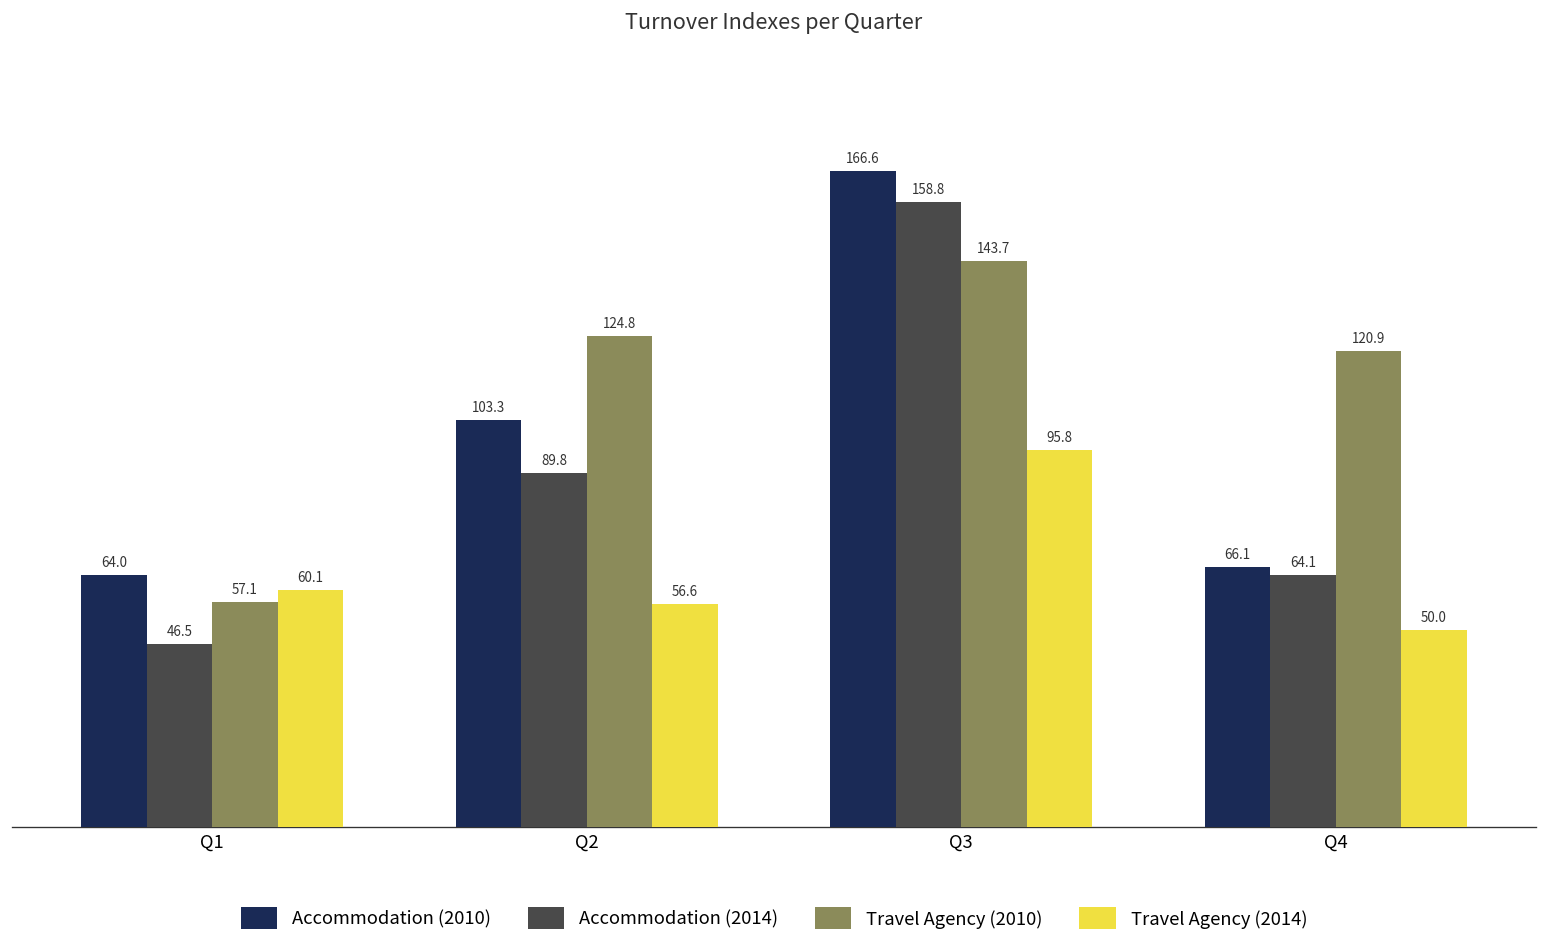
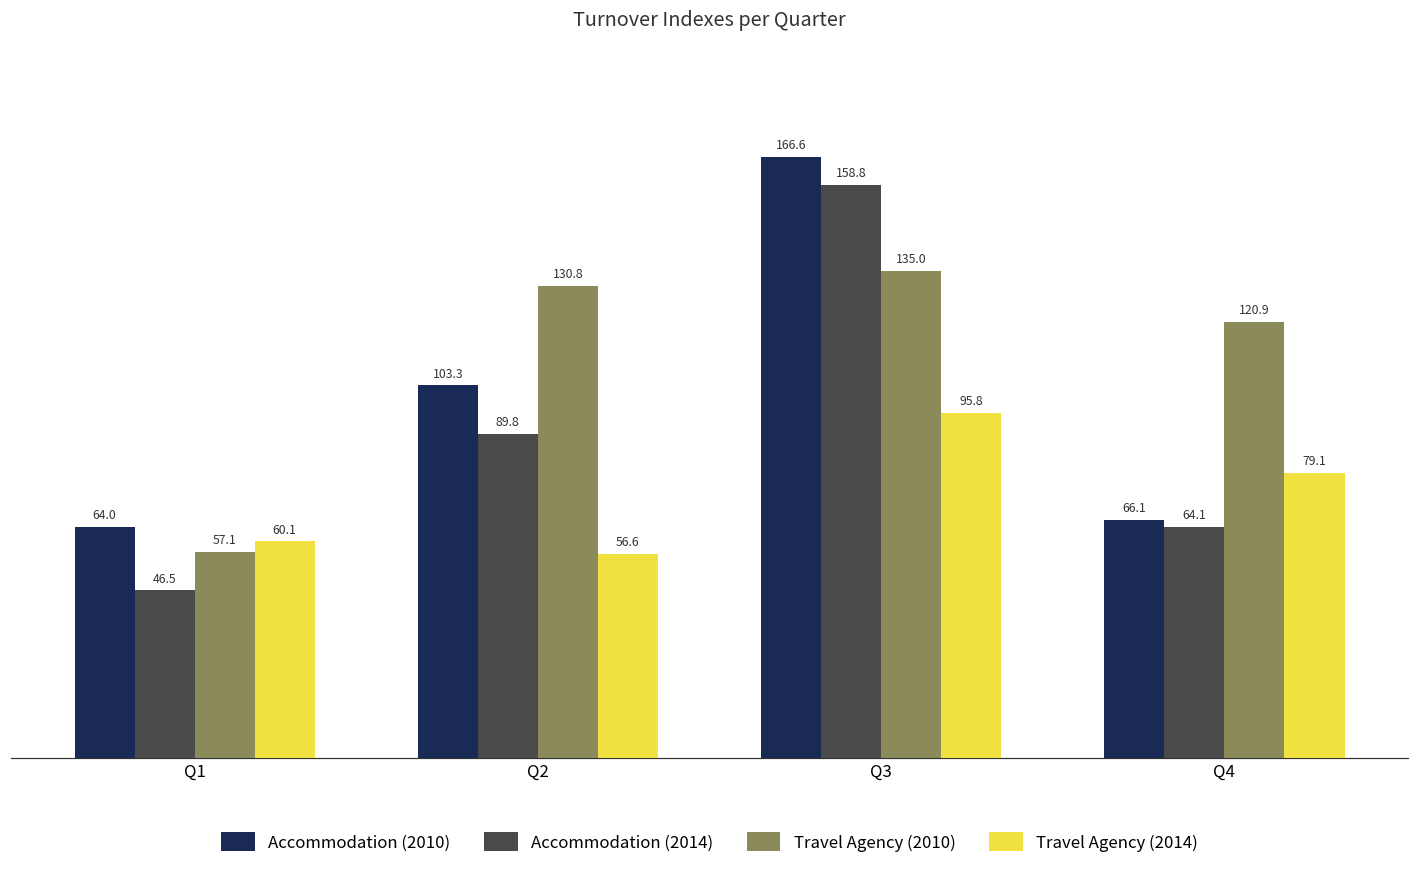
Travel Agency (2010), Q2: 124.8 -> 130.8
Travel Agency (2010), Q3: 143.7 -> 135.0
Travel Agency (2014), Q4: 50.0 -> 79.1
